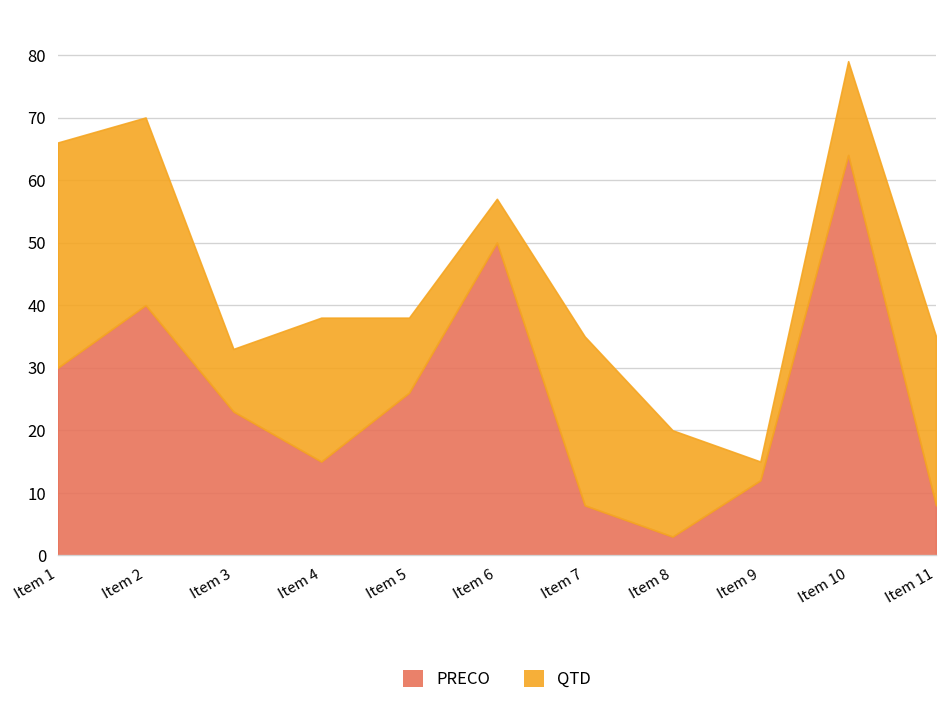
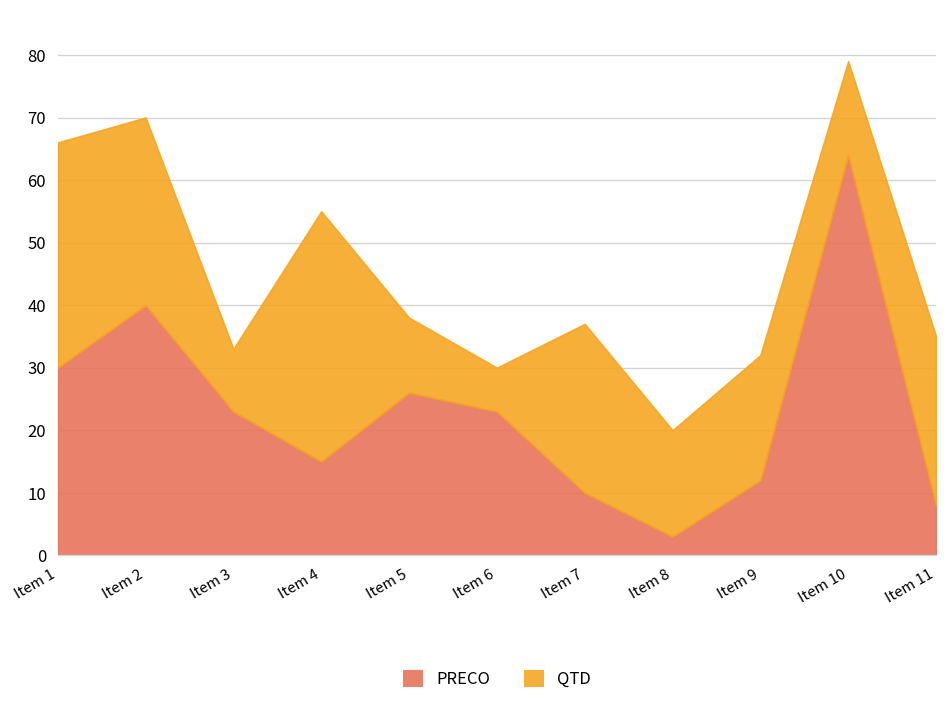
QTD, Item 4: 23 -> 40
PRECO, Item 6: 50 -> 23
PRECO, Item 7: 8 -> 10
QTD, Item 9: 3 -> 20
